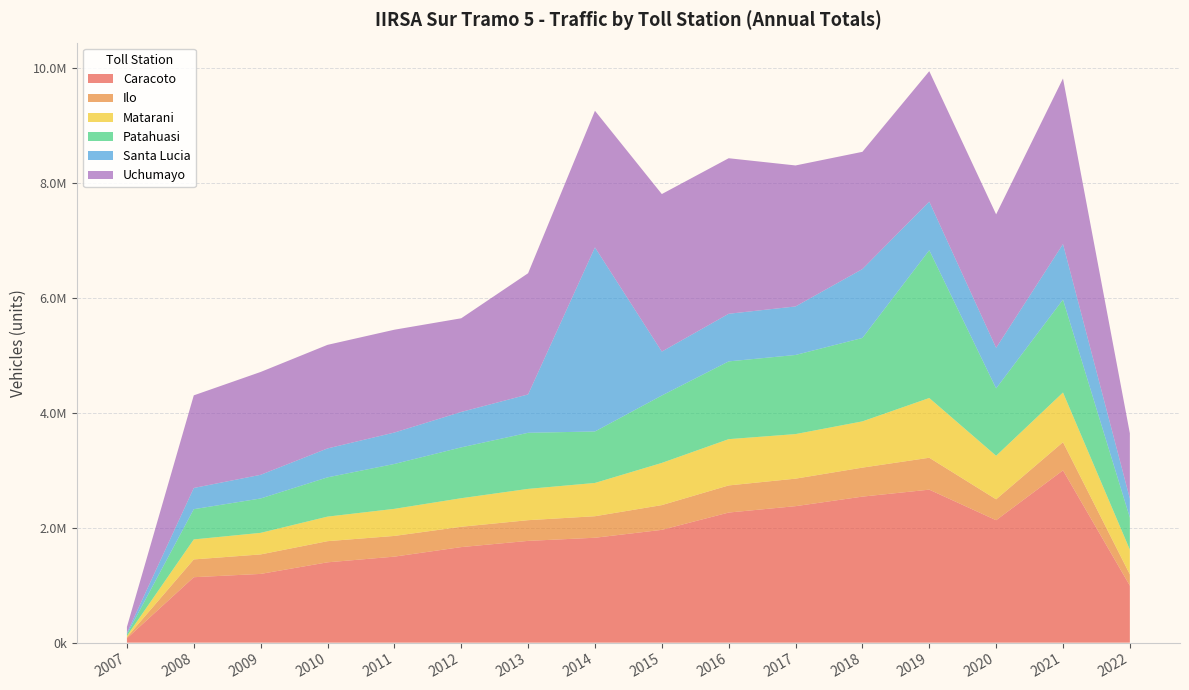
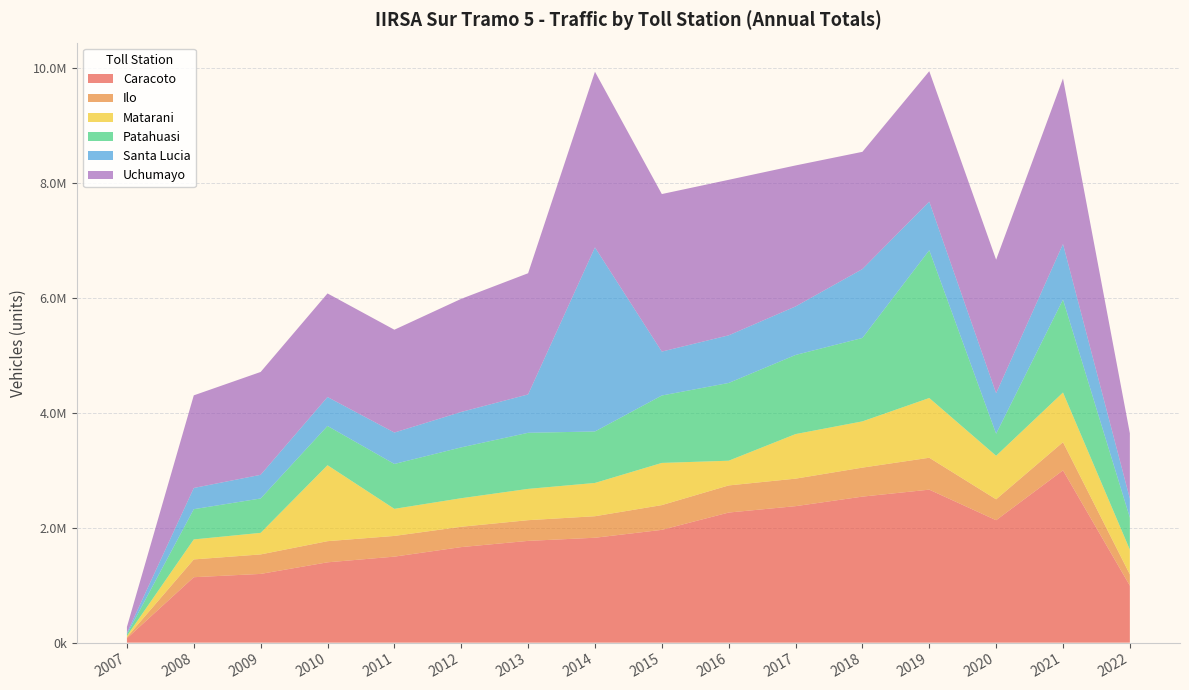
Matarani, 2010: 400000 -> 1300000
Uchumayo, 2012: 1600000 -> 2000000
Uchumayo, 2014: 2400000 -> 3100000
Matarani, 2016: 800000 -> 400000
Patahuasi, 2020: 1200000 -> 400000
